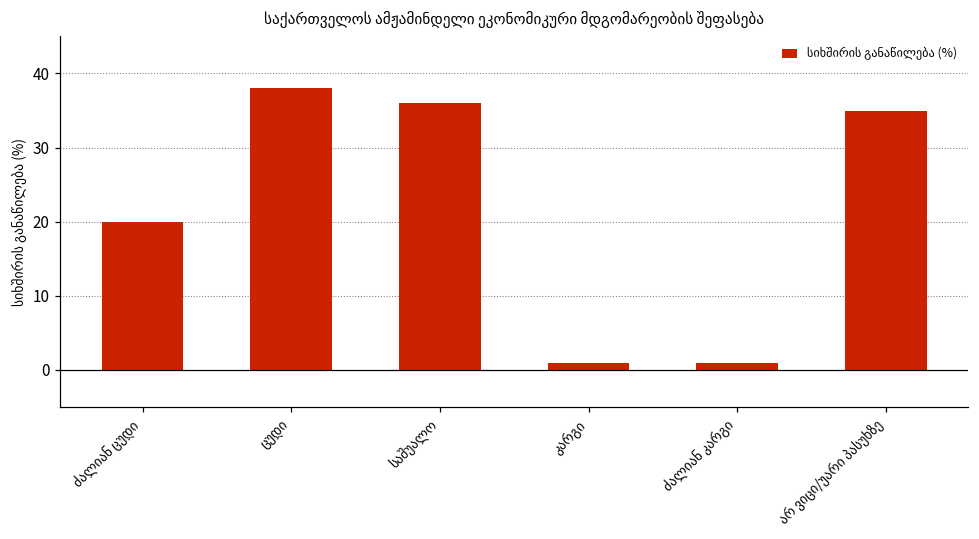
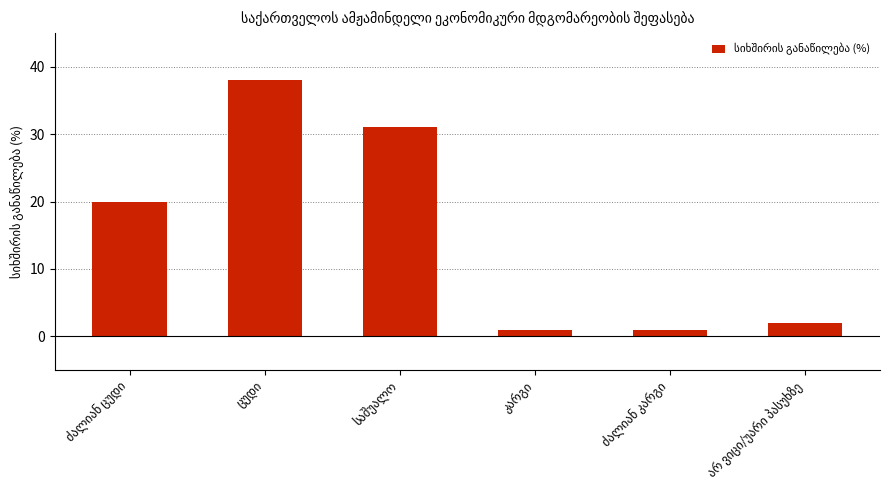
საშუალო: 36 -> 31
არ ვიცი/უარი პასუხზე: 35 -> 2
